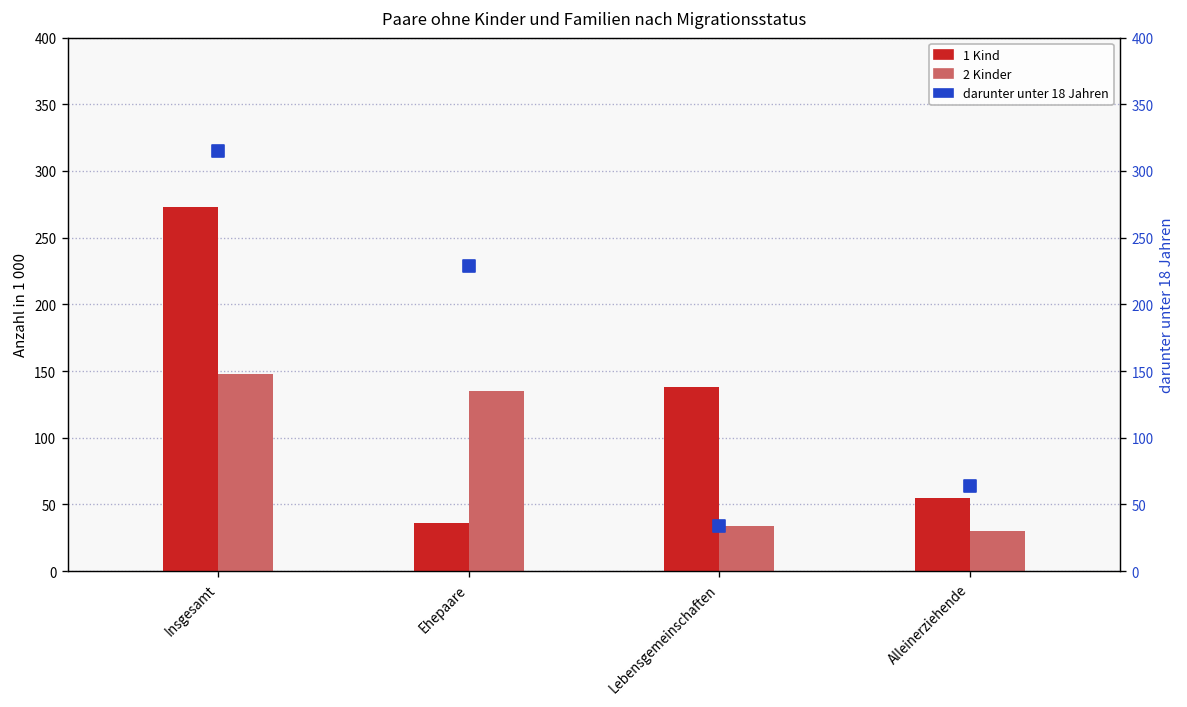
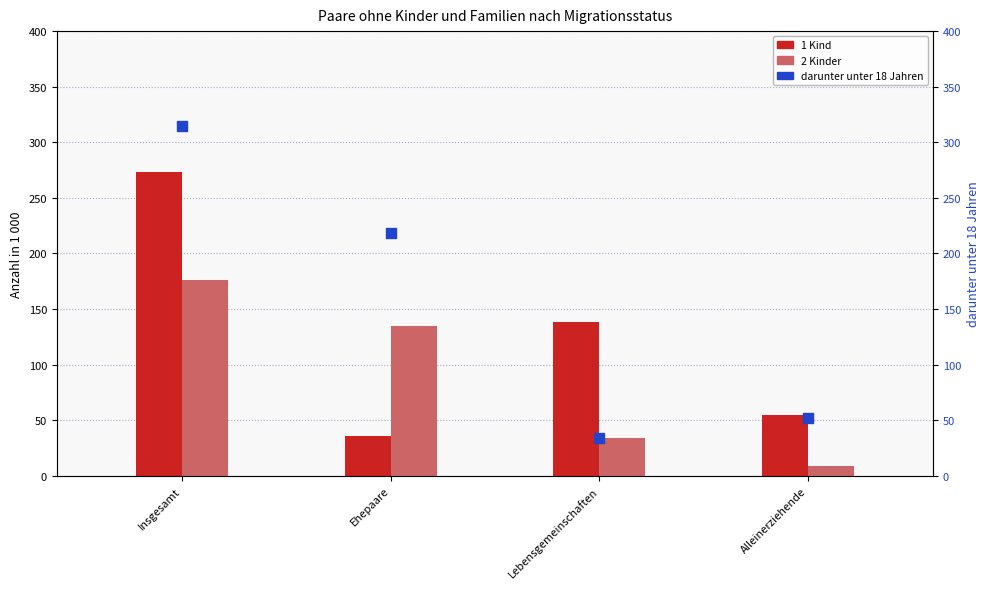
2 Kinder, Insgesamt: 148 -> 176
2 Kinder, Alleinerziehende: 30 -> 9
darunter unter 18 Jahren, Ehepaare: 229 -> 218
darunter unter 18 Jahren, Alleinerziehende: 64 -> 52
